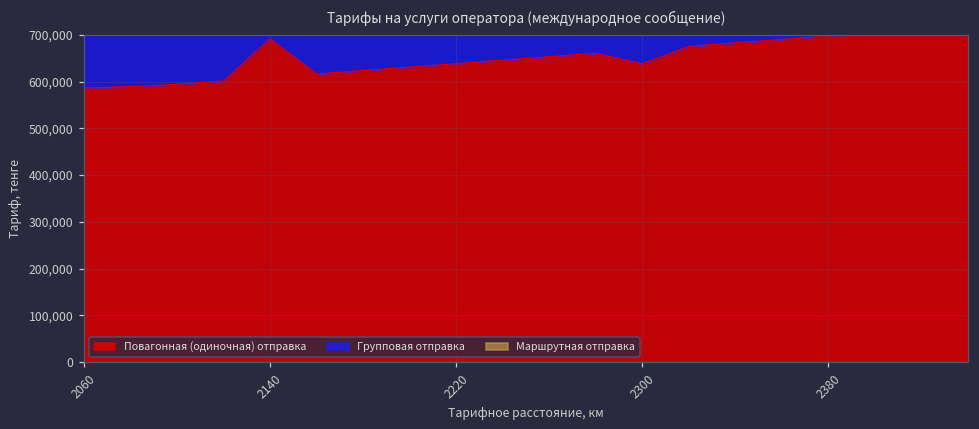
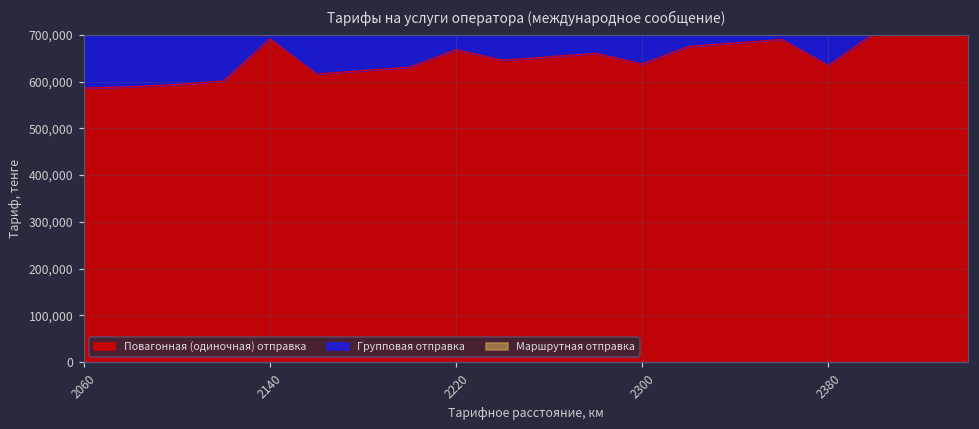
Повагонная (одиночная) отправка, 2220: 640,000 -> 670,000
Повагонная (одиночная) отправка, 2380: 700,000 -> 630,000
